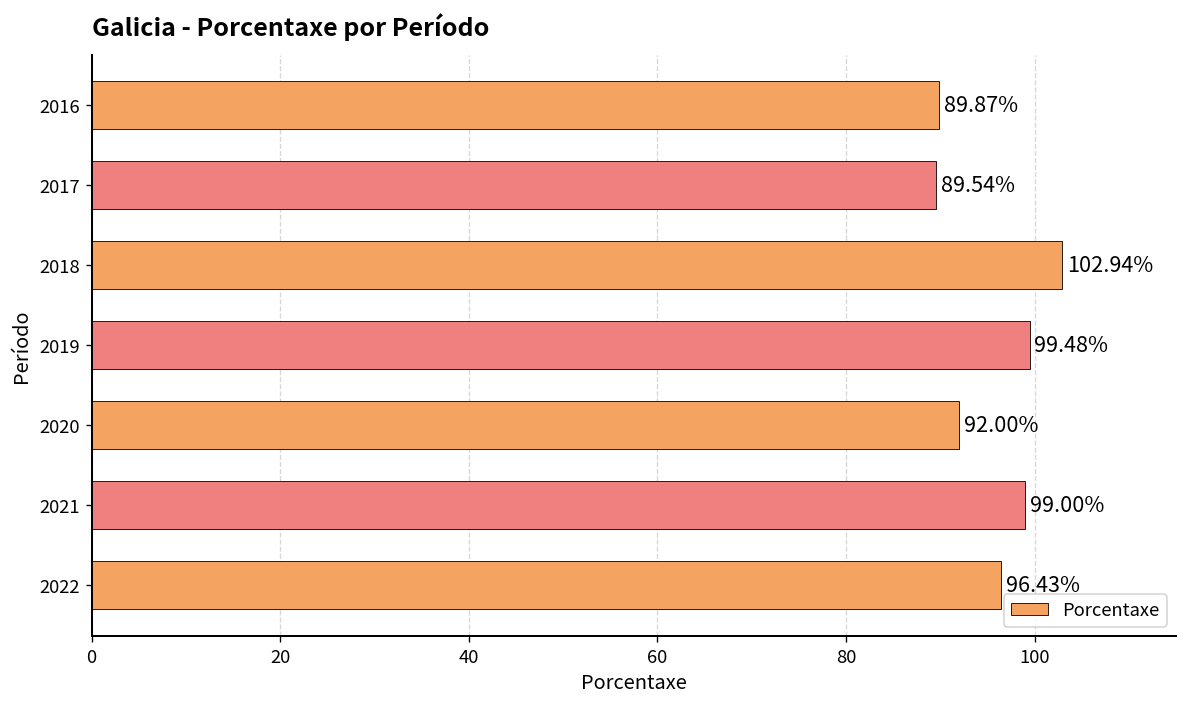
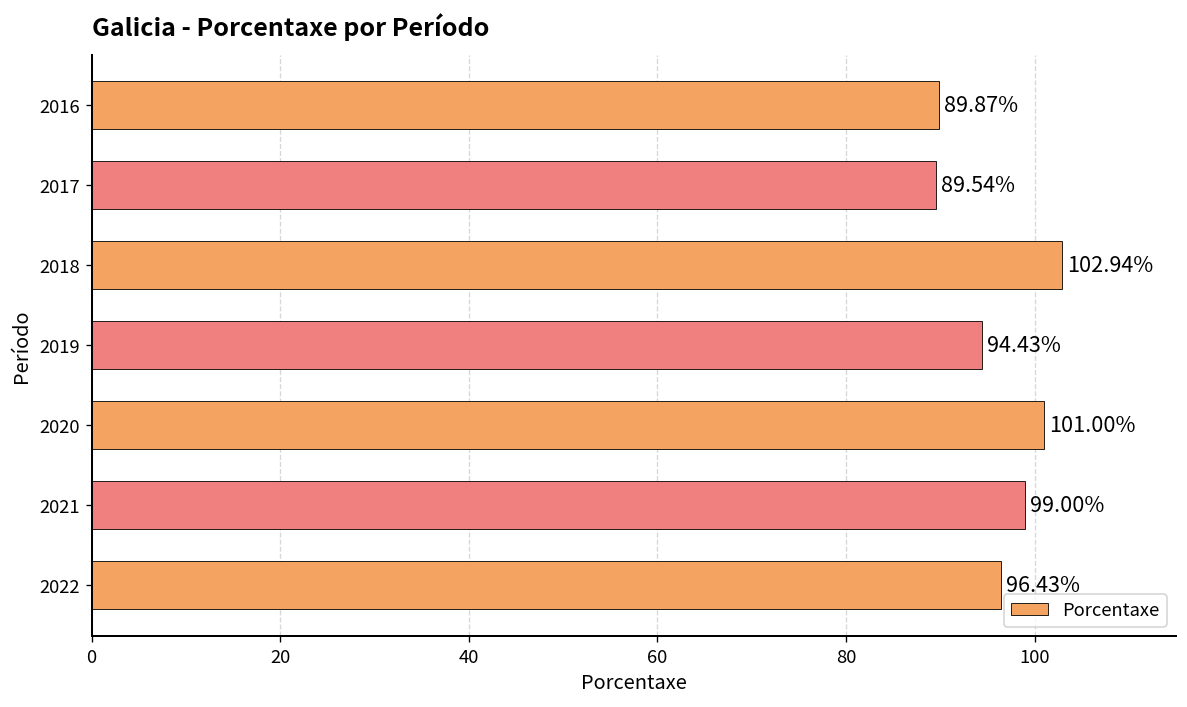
2019: 99.48% -> 94.43%
2020: 92.00% -> 101.00%
